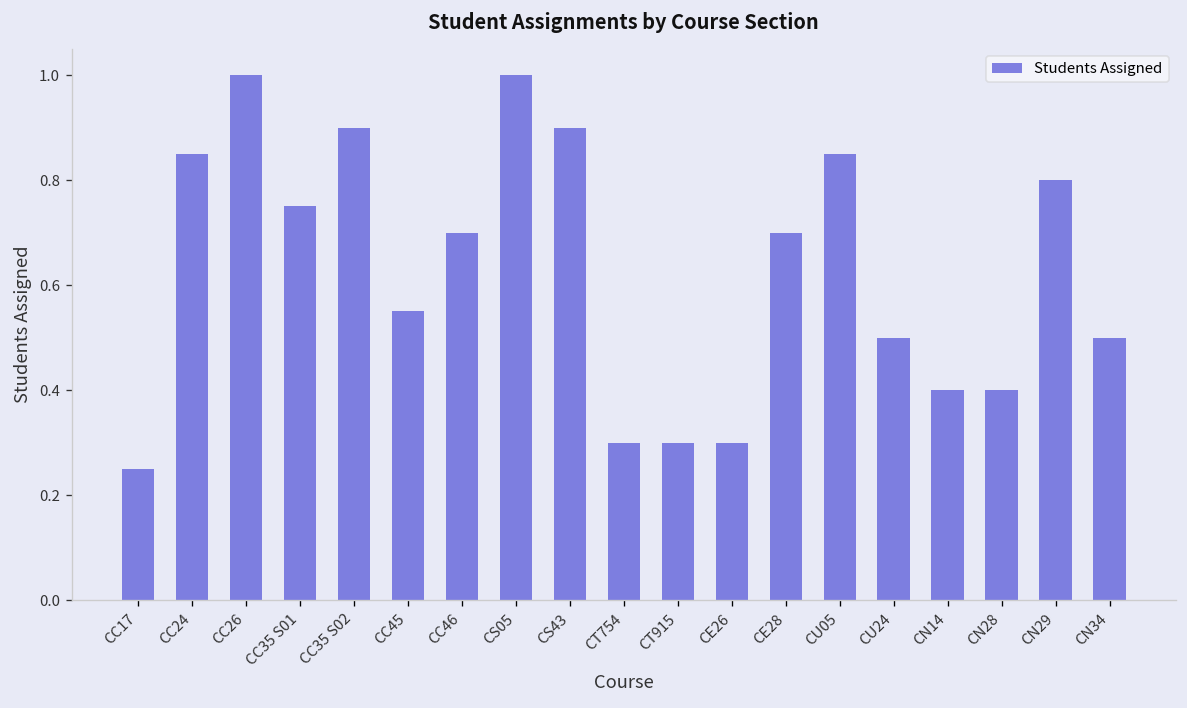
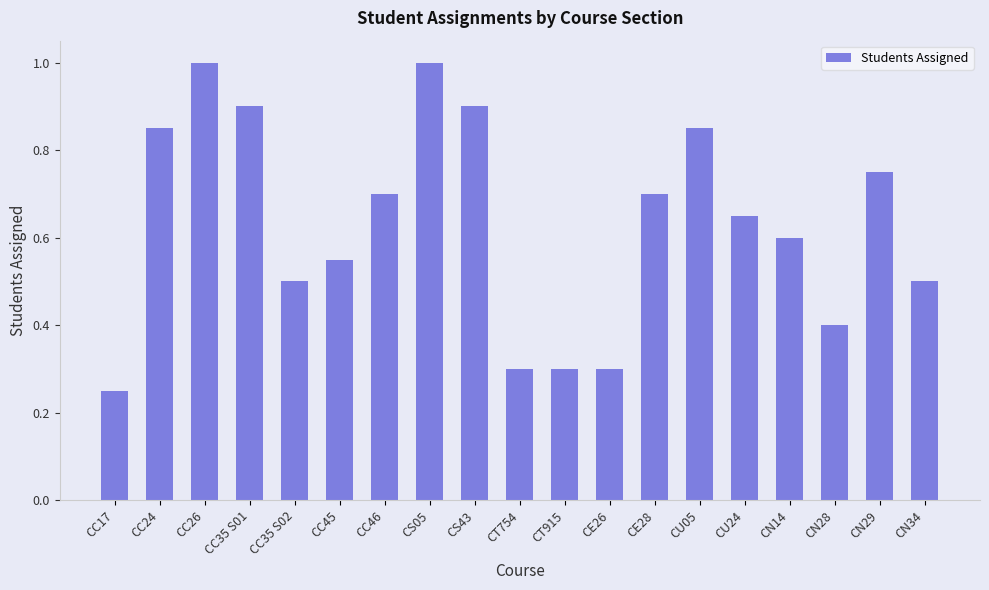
CC35 S01: 0.75 -> 0.90
CC35 S02: 0.90 -> 0.50
CU24: 0.50 -> 0.65
CN14: 0.40 -> 0.60
CN29: 0.80 -> 0.75
